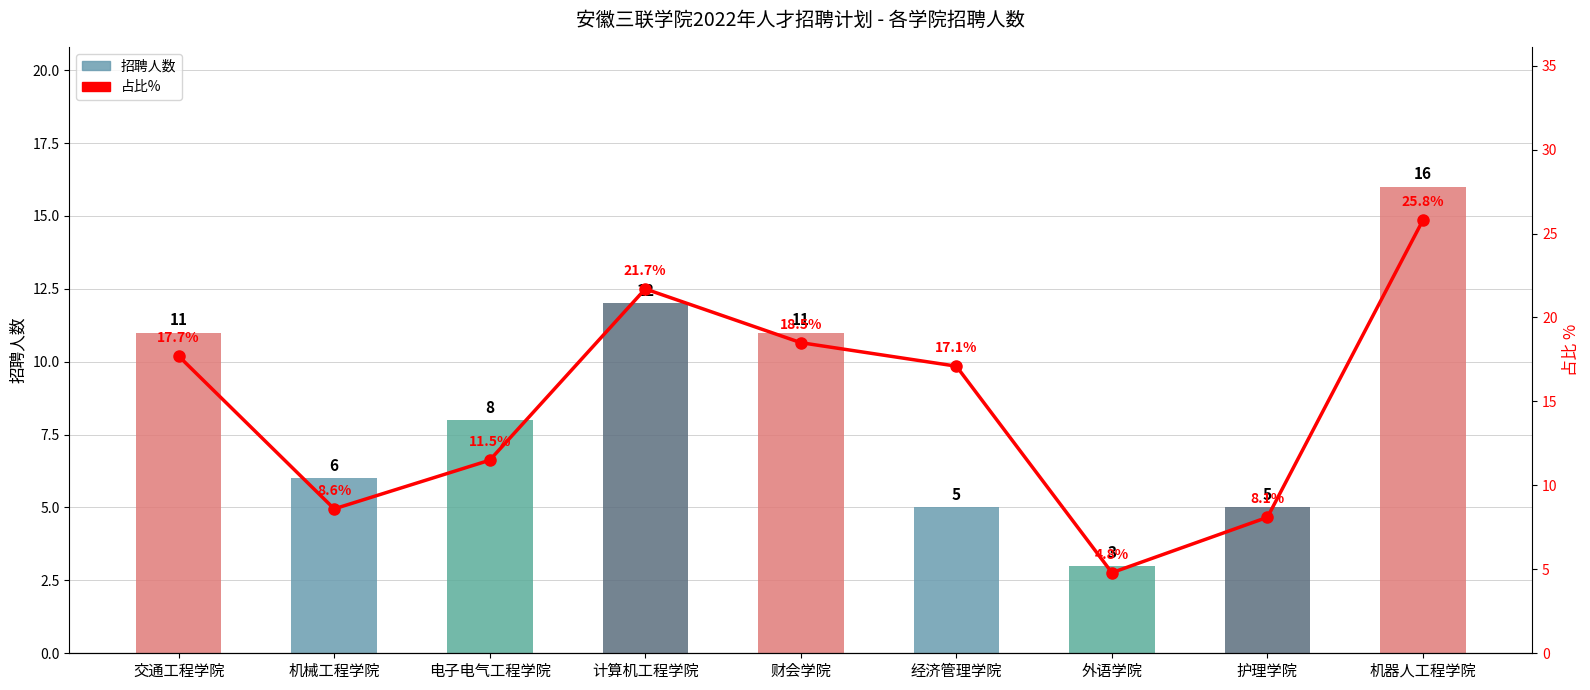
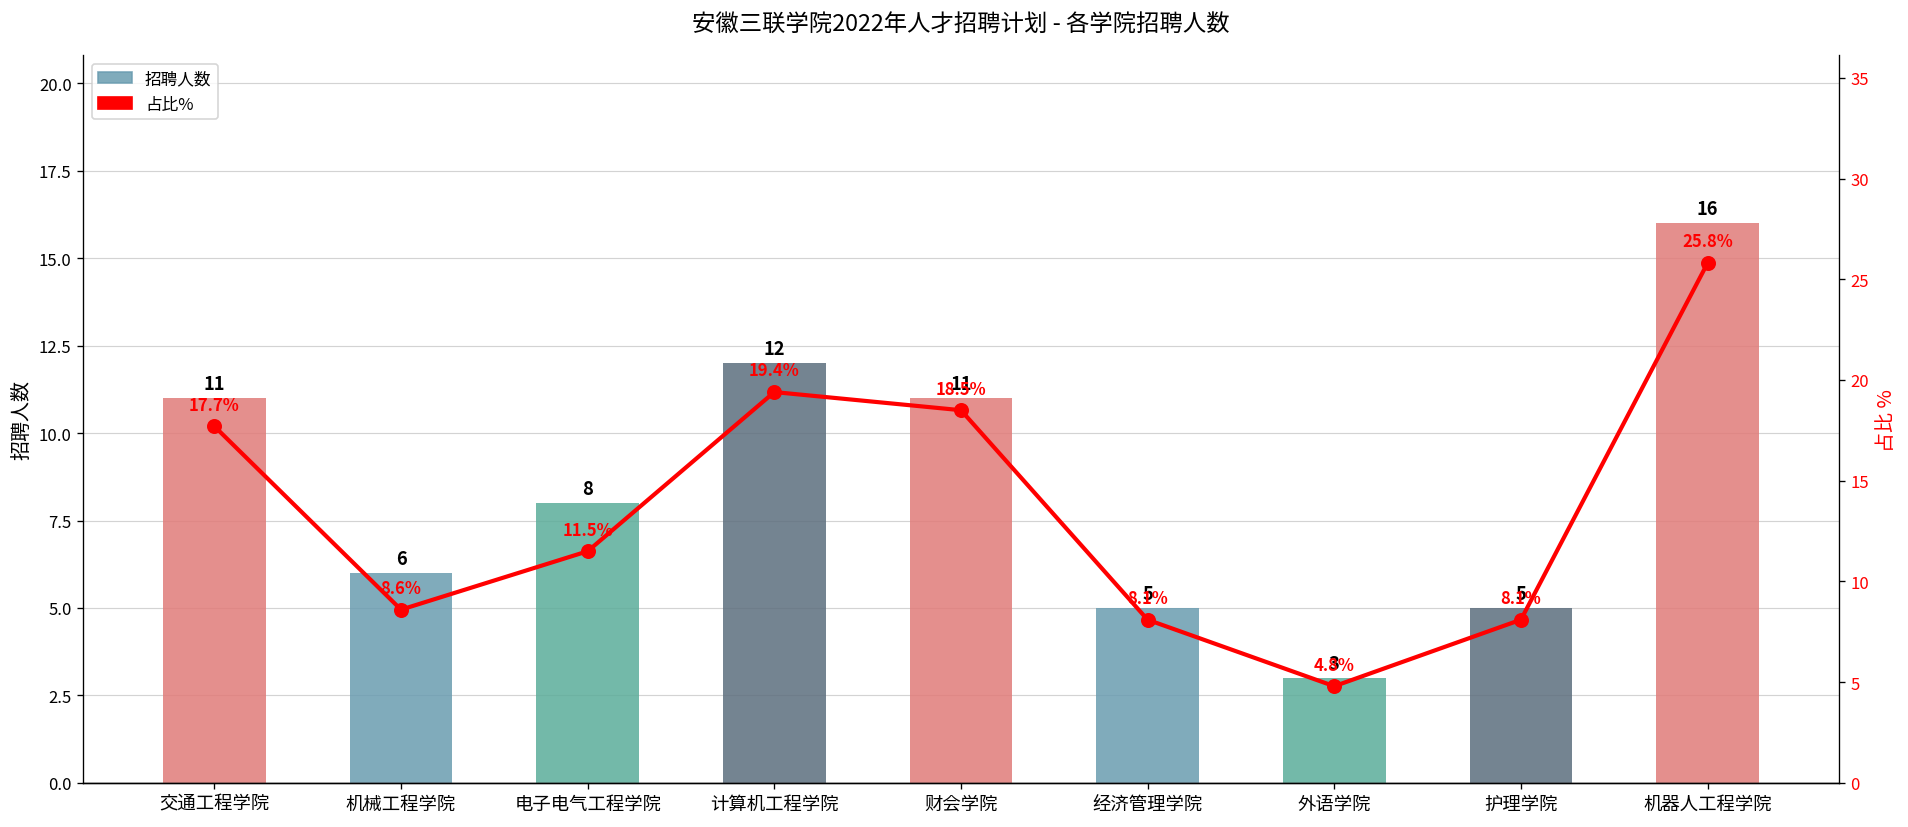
占比%, 计算机工程学院: 21.7% -> 19.4%
占比%, 经济管理学院: 17.1% -> 8.1%
